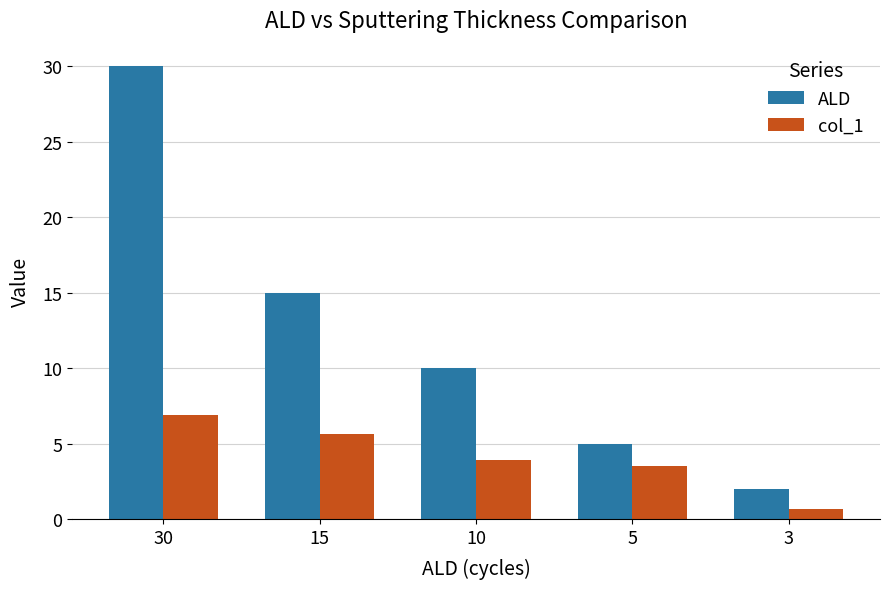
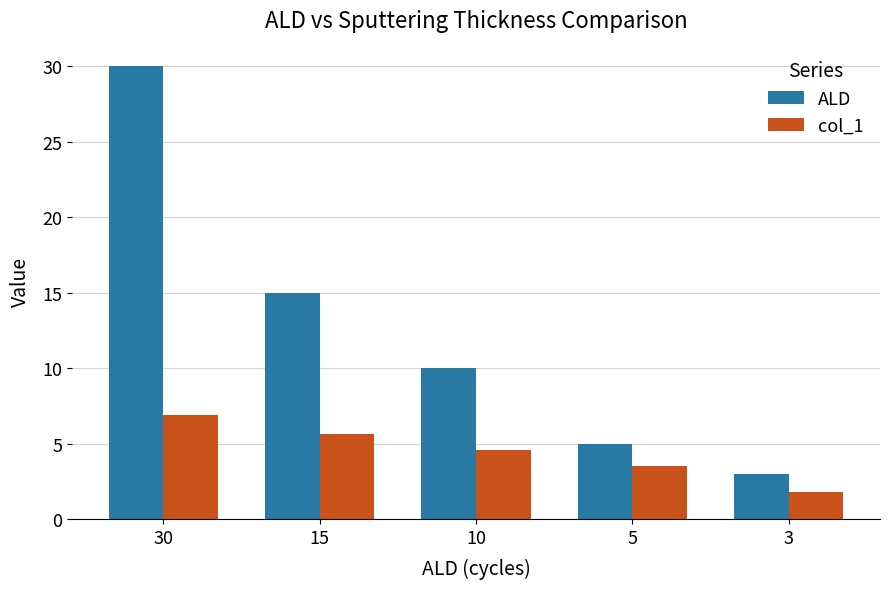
col_1, 10: 3.9 -> 4.6
ALD, 3: 2 -> 3
col_1, 3: 0.7 -> 1.8
